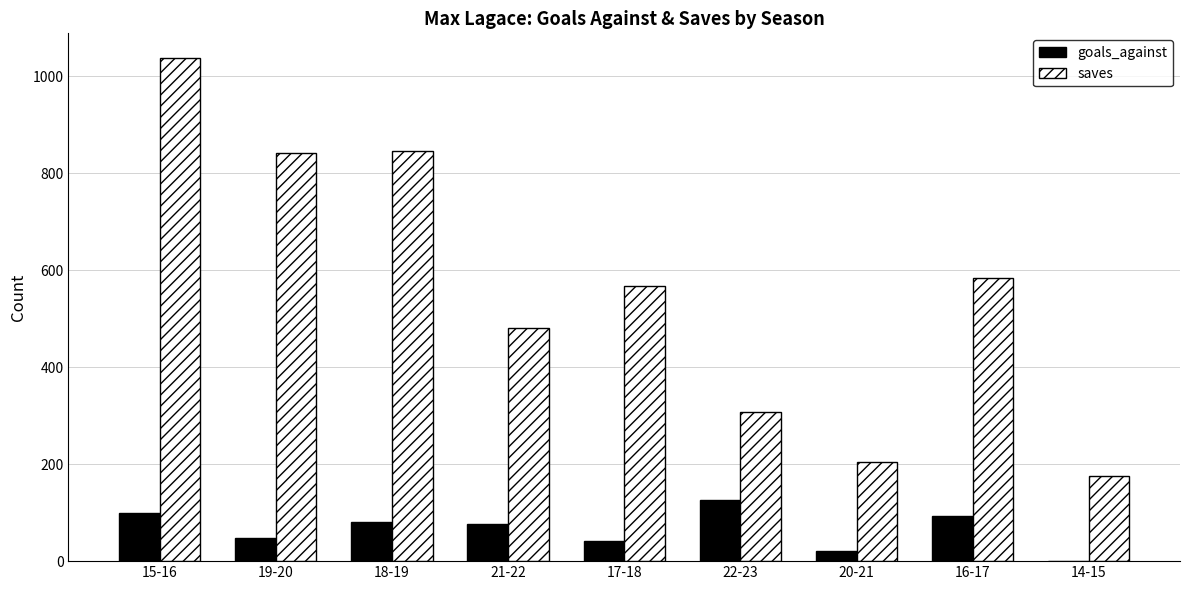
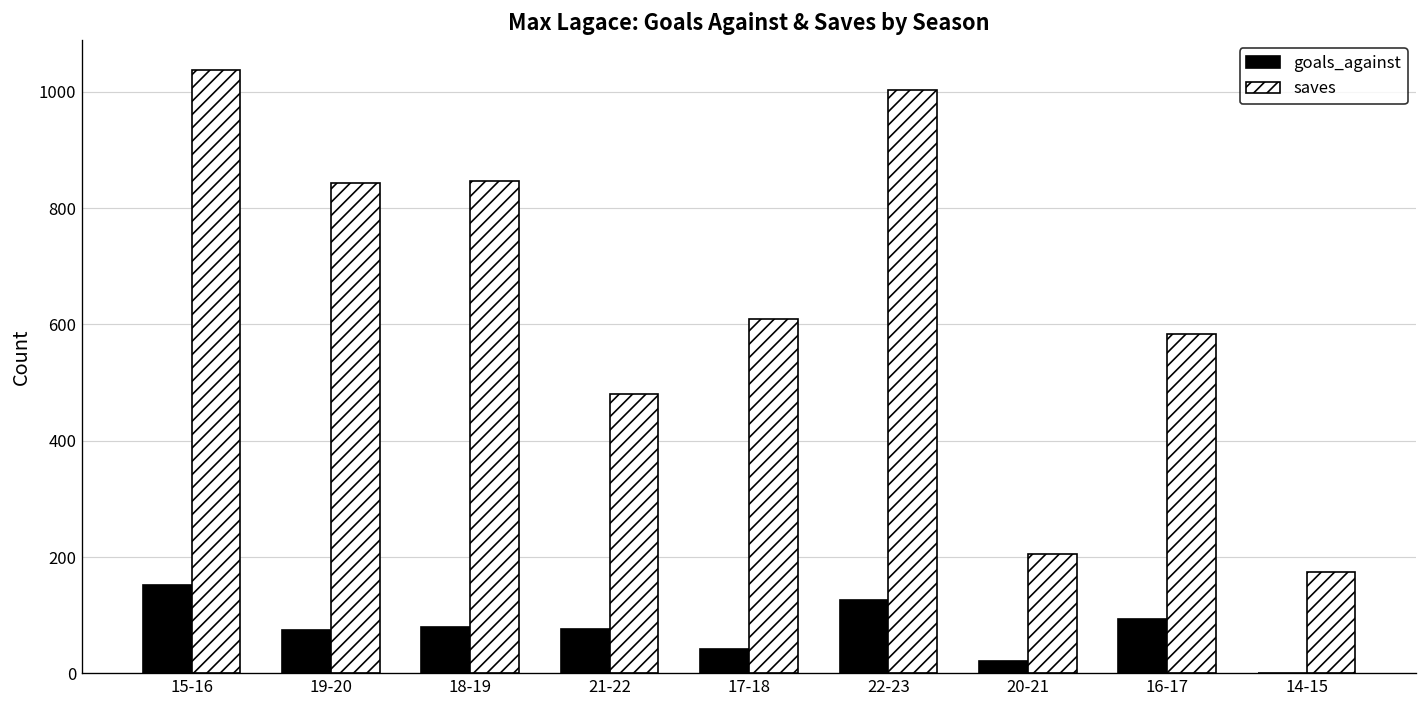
goals_against, 15-16: 100 -> 150
goals_against, 19-20: 50 -> 70
saves, 17-18: 570 -> 610
saves, 22-23: 310 -> 1000
